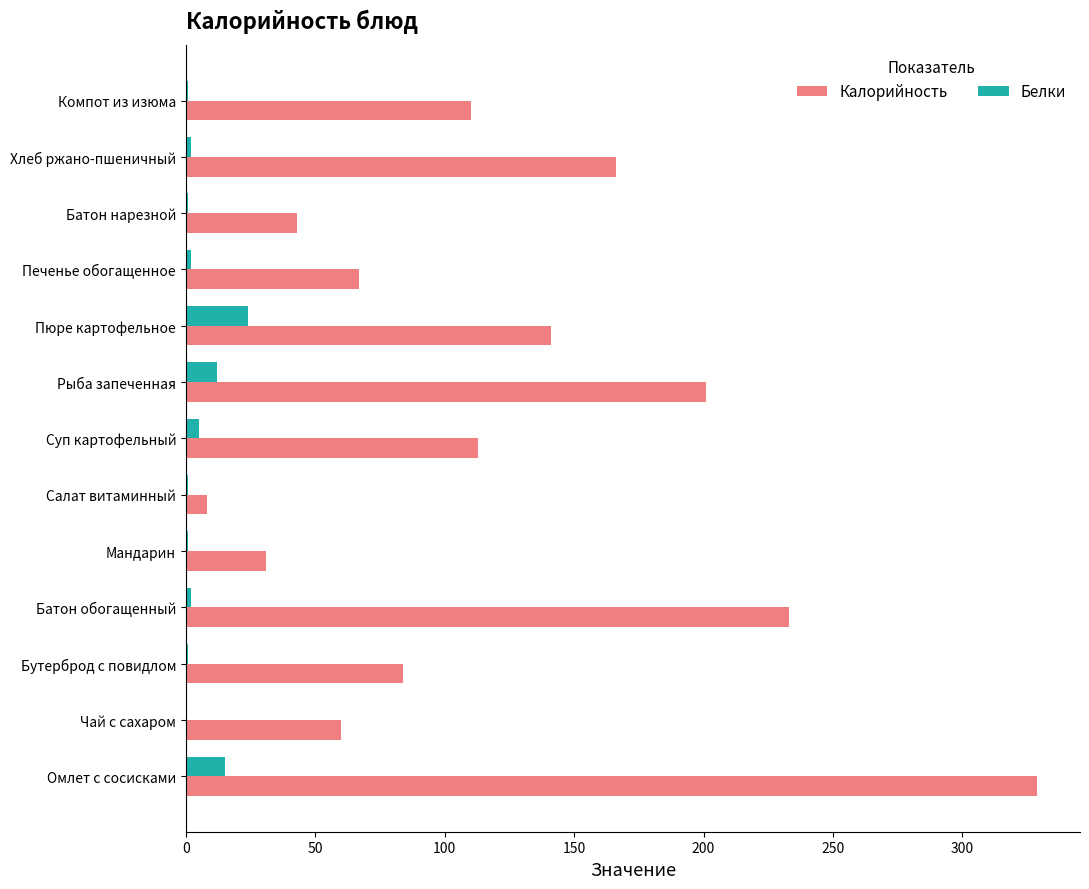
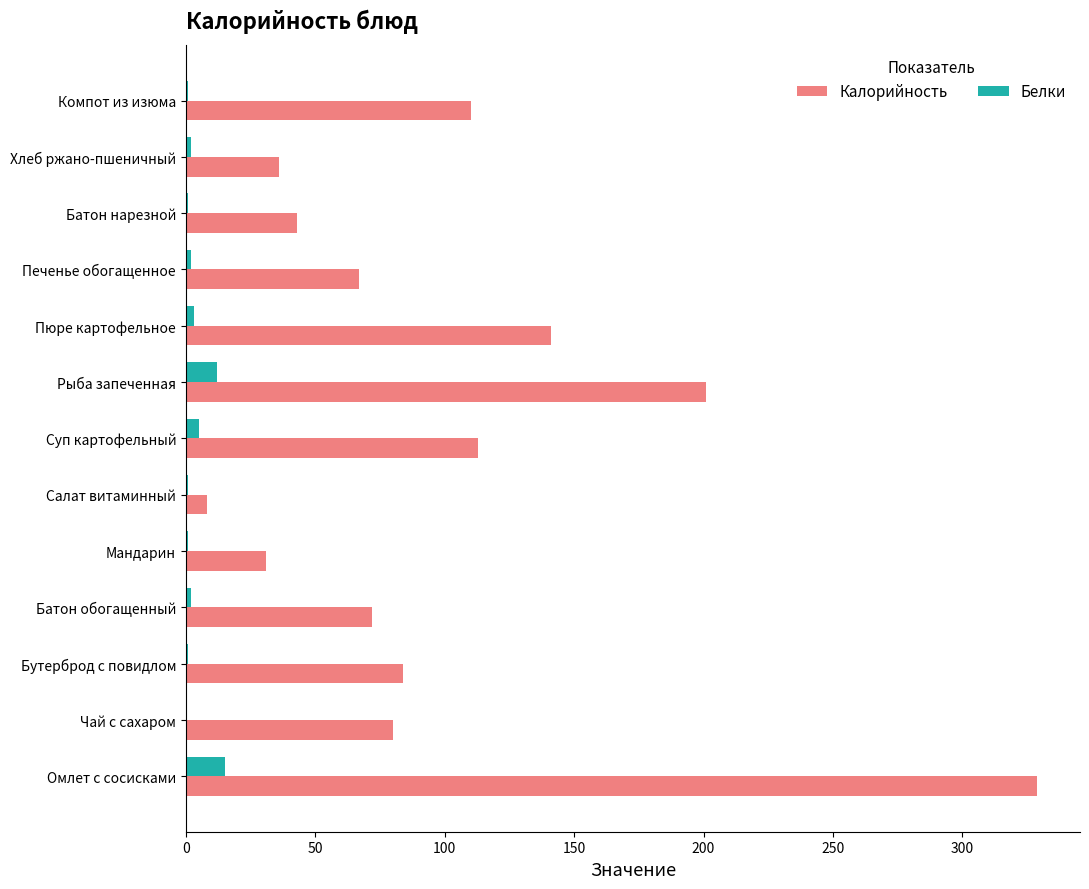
Калорийность, Хлеб ржано-пшеничный: 166 -> 36
Белки, Пюре картофельное: 24 -> 3
Калорийность, Батон обогащенный: 233 -> 72
Калорийность, Чай с сахаром: 60 -> 80
